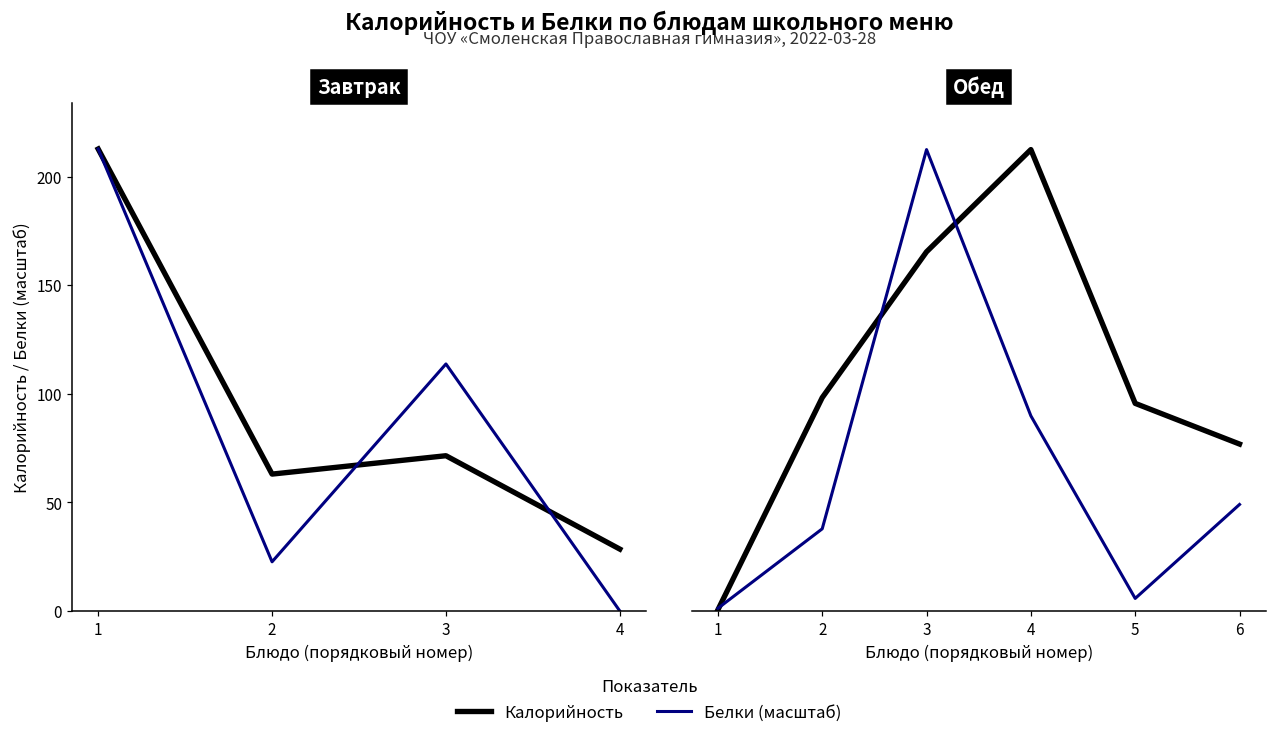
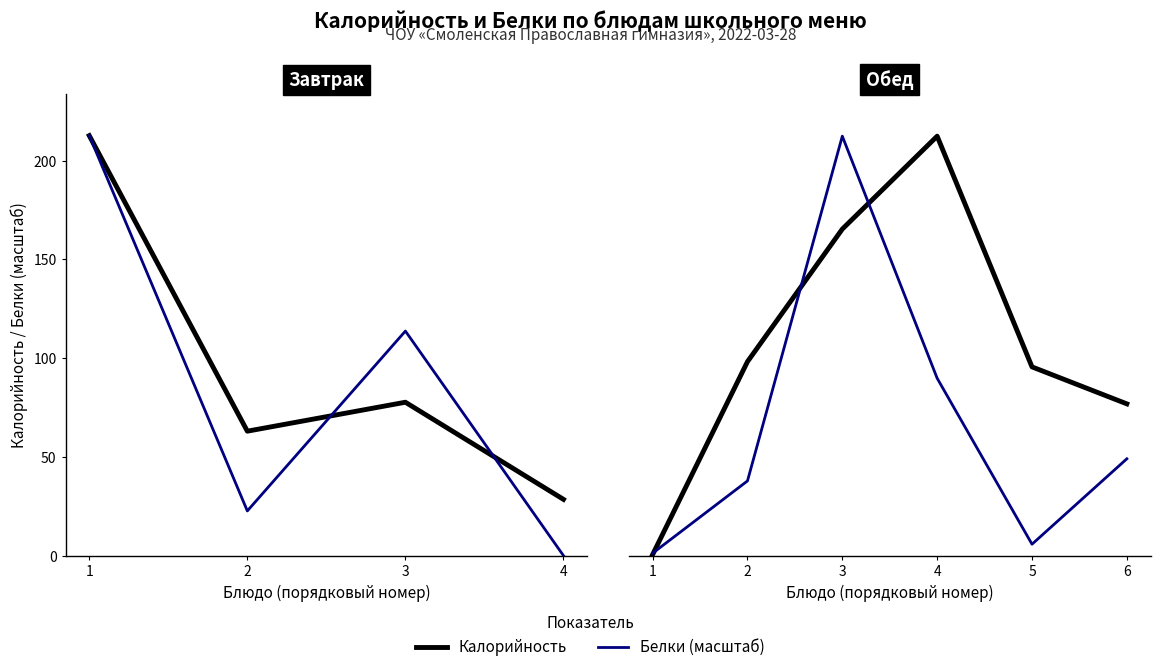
Завтрак, Калорийность, 3: 72 -> 78
